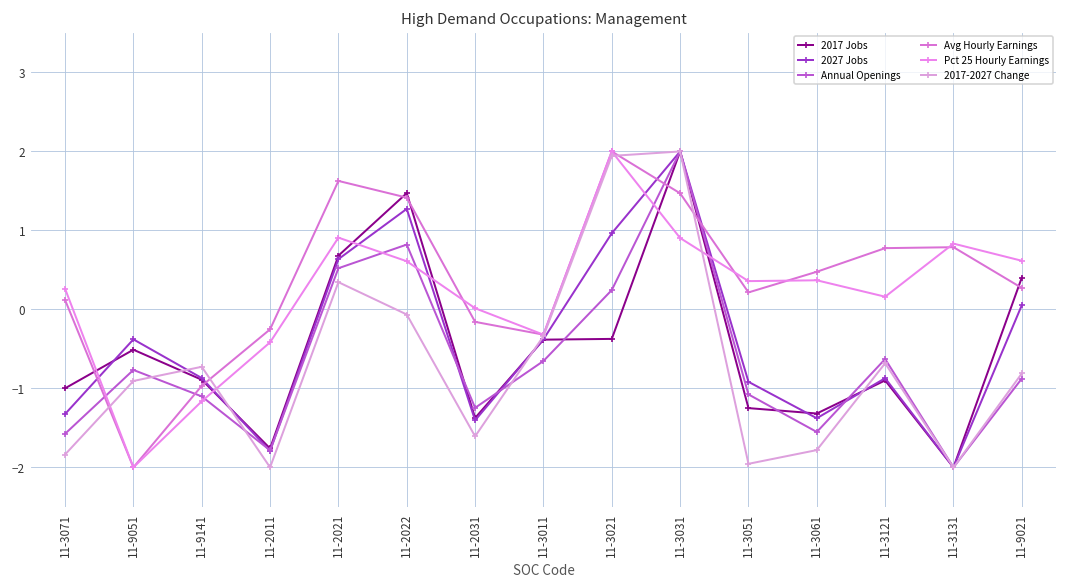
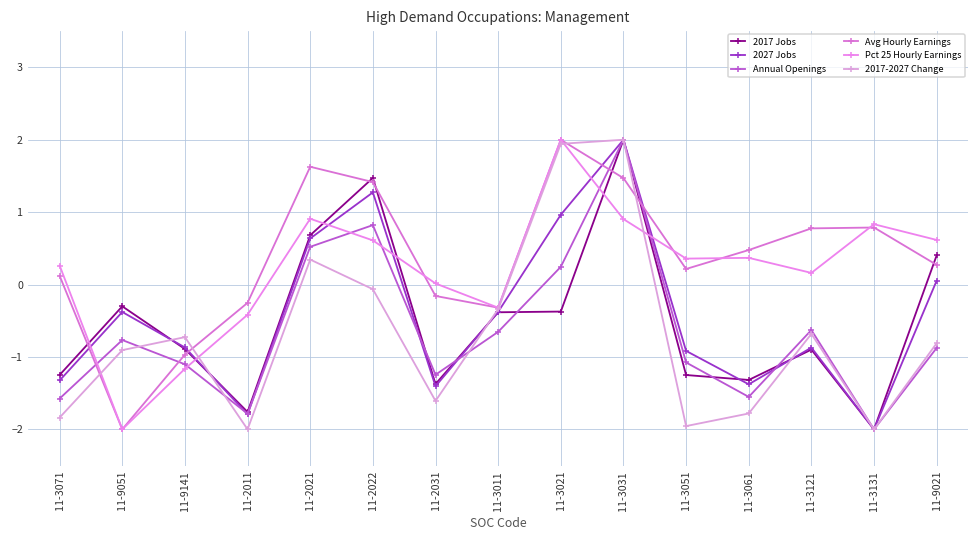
2017 Jobs, 11-3071: -1.0 -> -1.2
2017 Jobs, 11-9051: -0.5 -> -0.3
